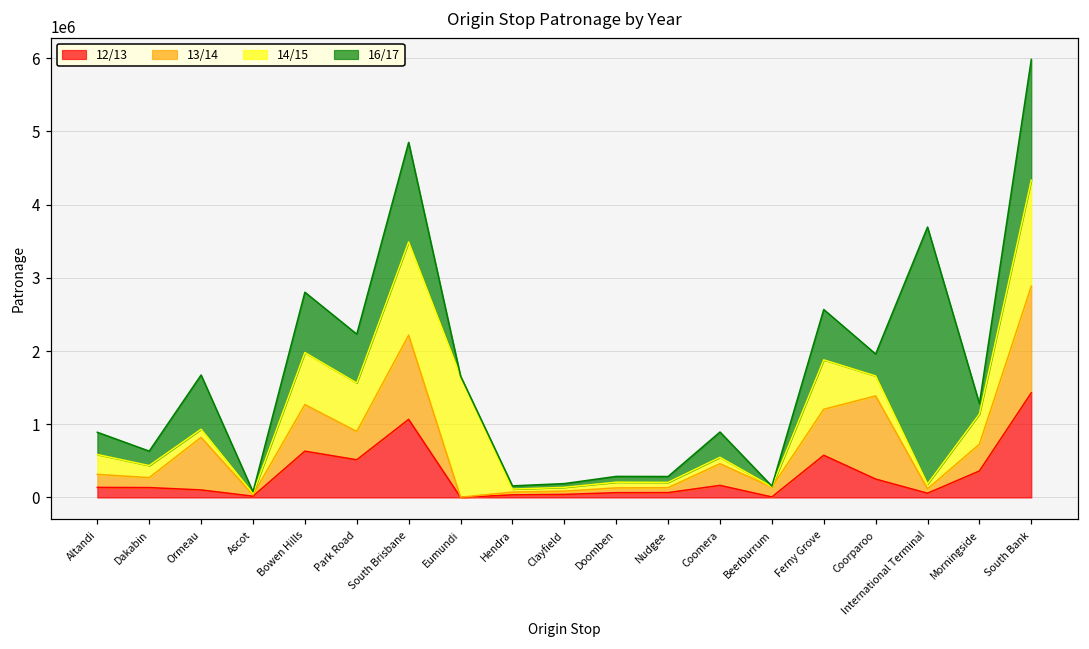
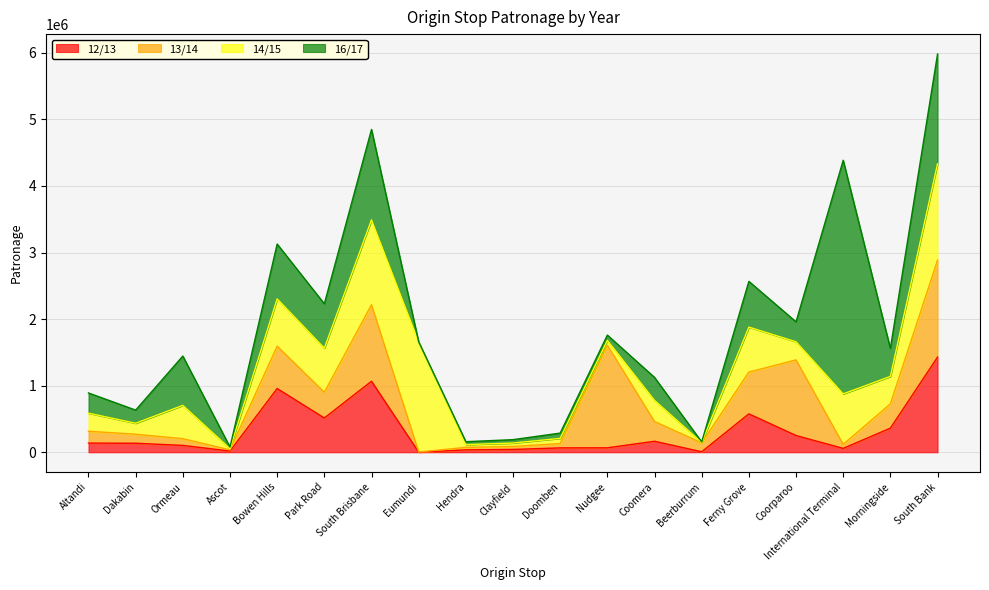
13/14, Ormeau: 700000 -> 100000
14/15, Ormeau: 100000 -> 500000
12/13, Bowen Hills: 600000 -> 1000000
13/14, Nudgee: 100000 -> 1500000
14/15, Coomera: 100000 -> 300000
14/15, International Terminal: 100000 -> 800000
16/17, Morningside: 100000 -> 400000
